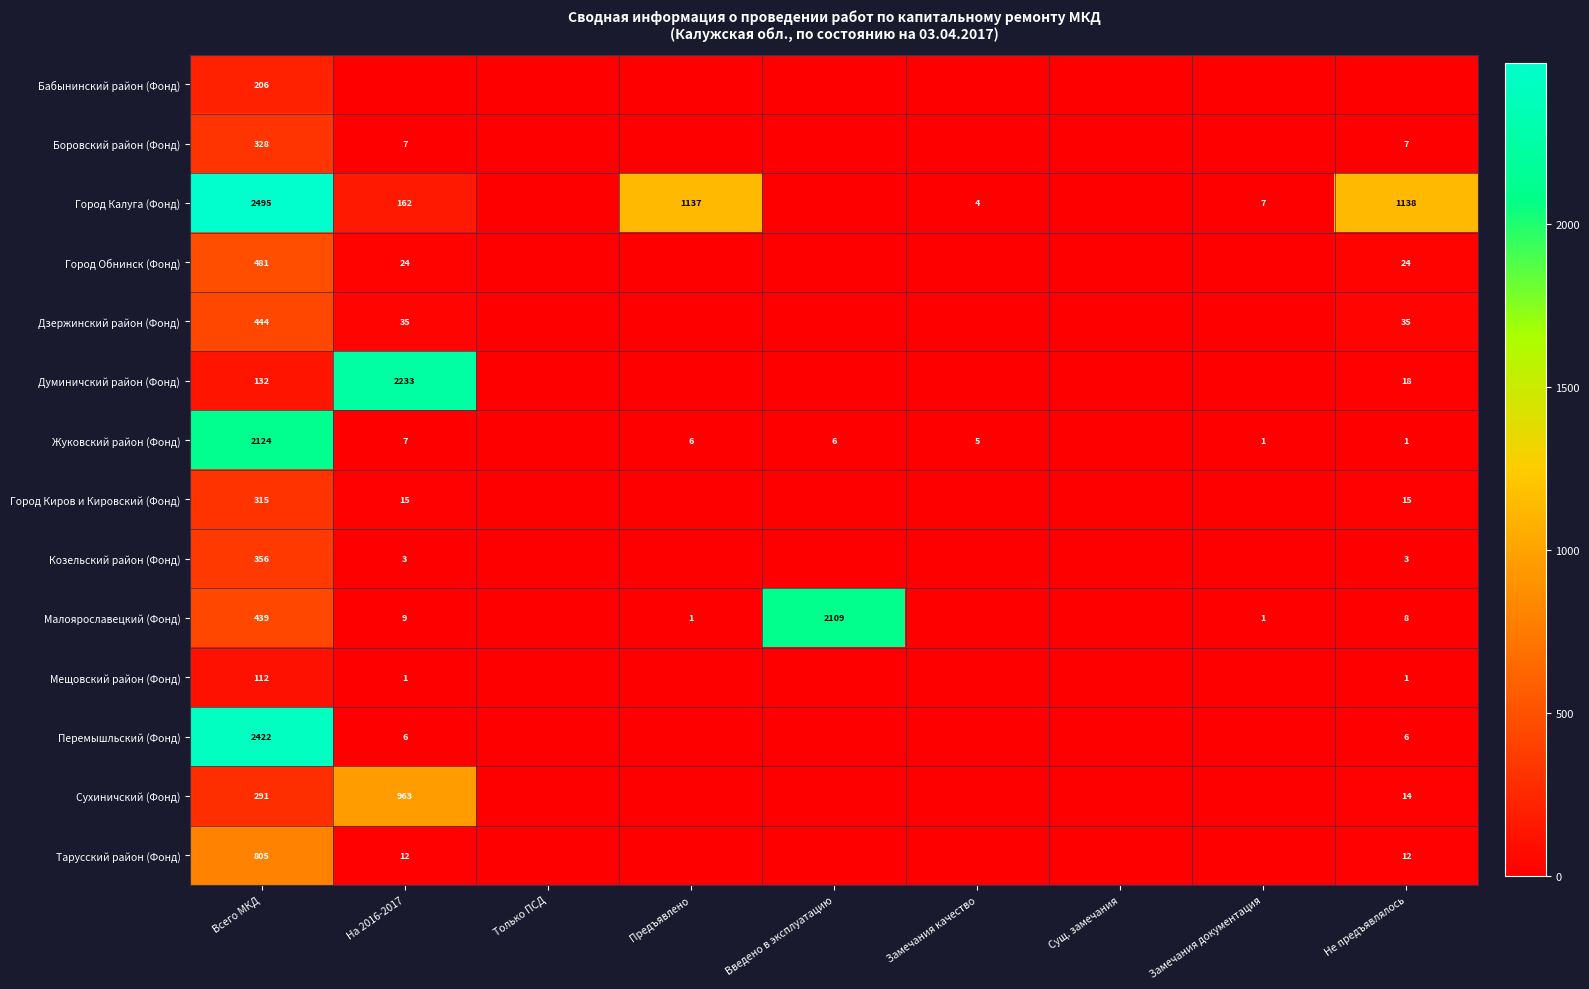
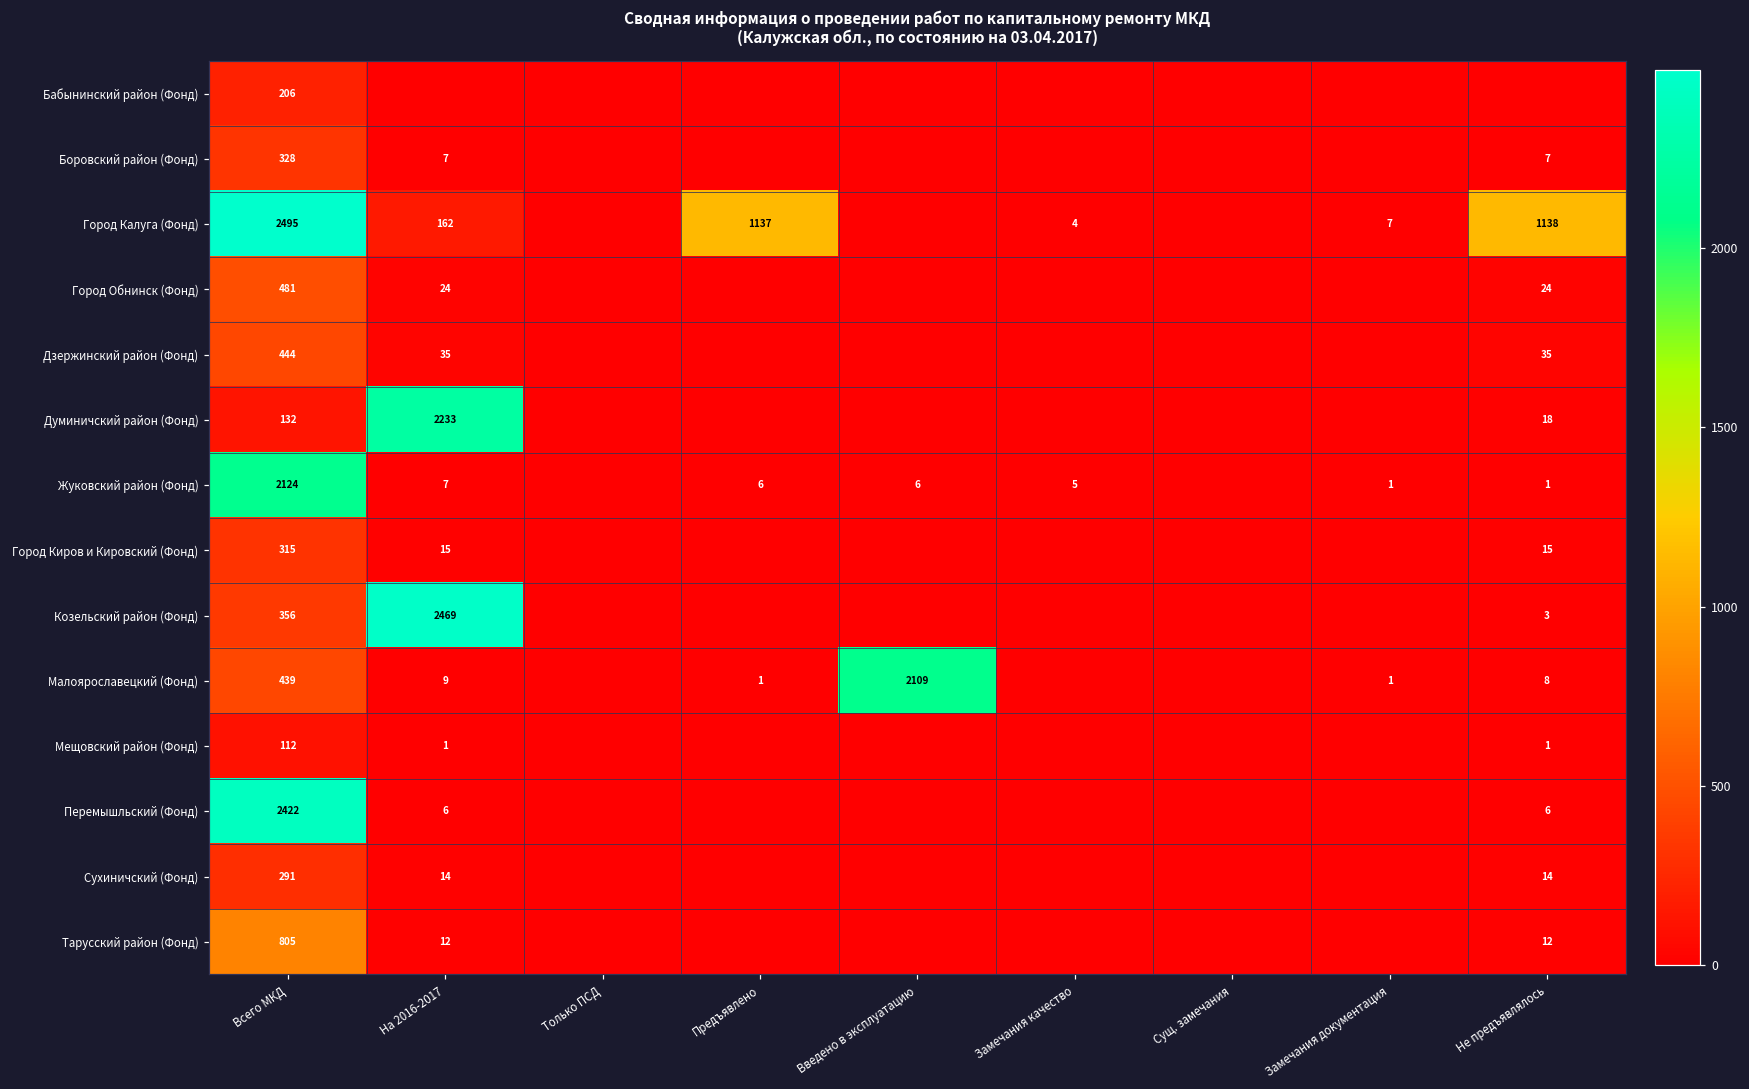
Козельский район (Фонд), На 2016-2017: 3 -> 2469
Сухиничский (Фонд), На 2016-2017: 963 -> 14
